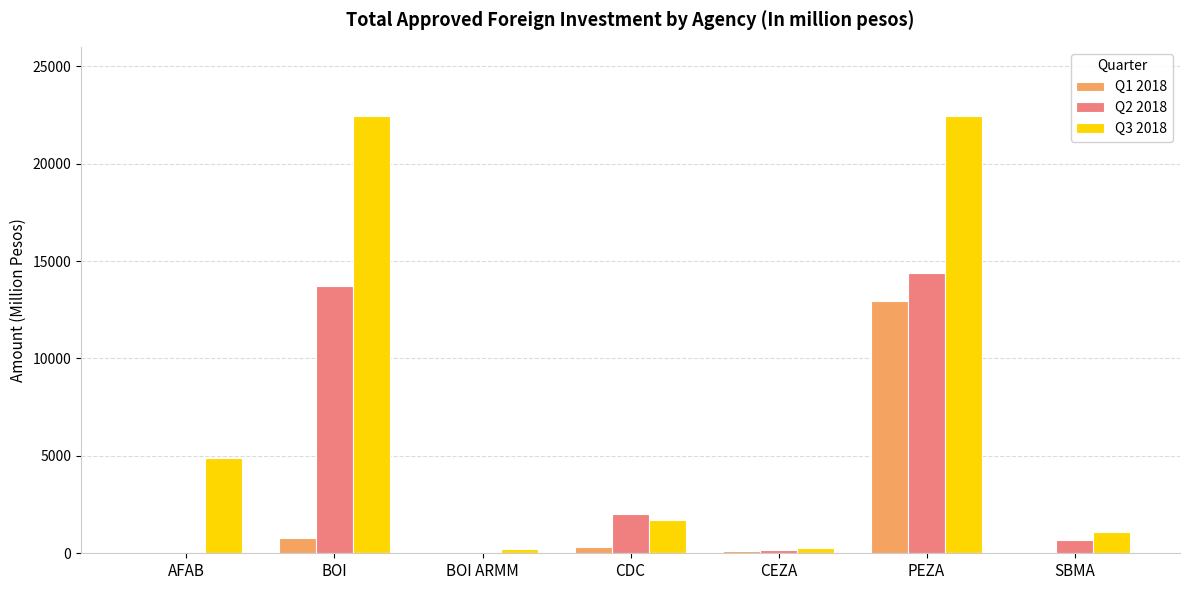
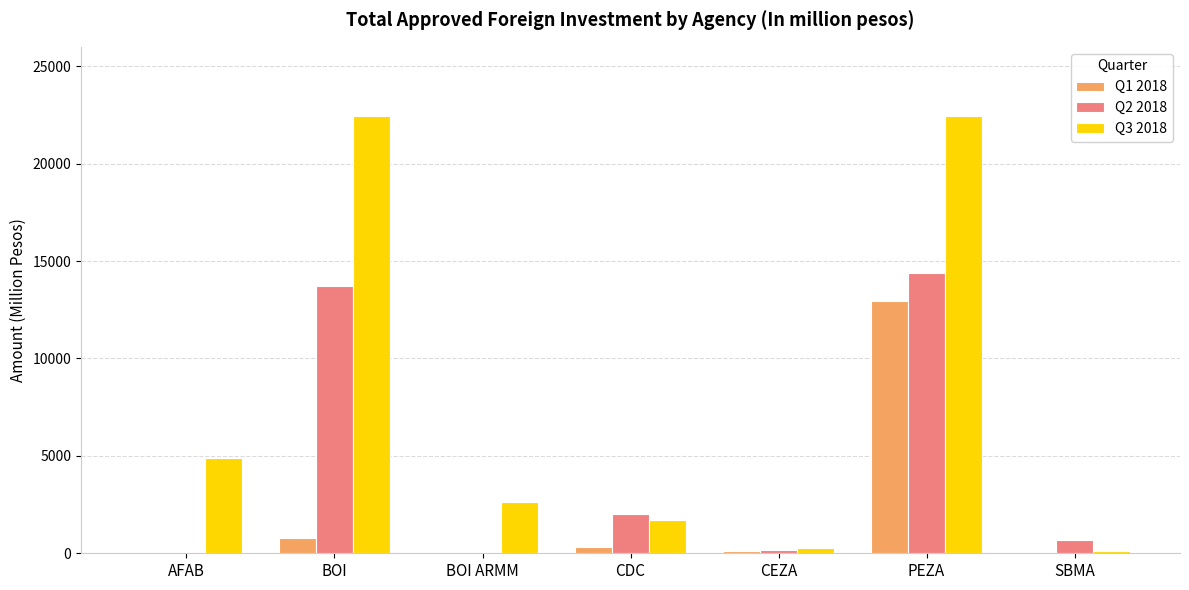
Q3 2018, BOI ARMM: 200 -> 2700
Q3 2018, SBMA: 1100 -> 100
